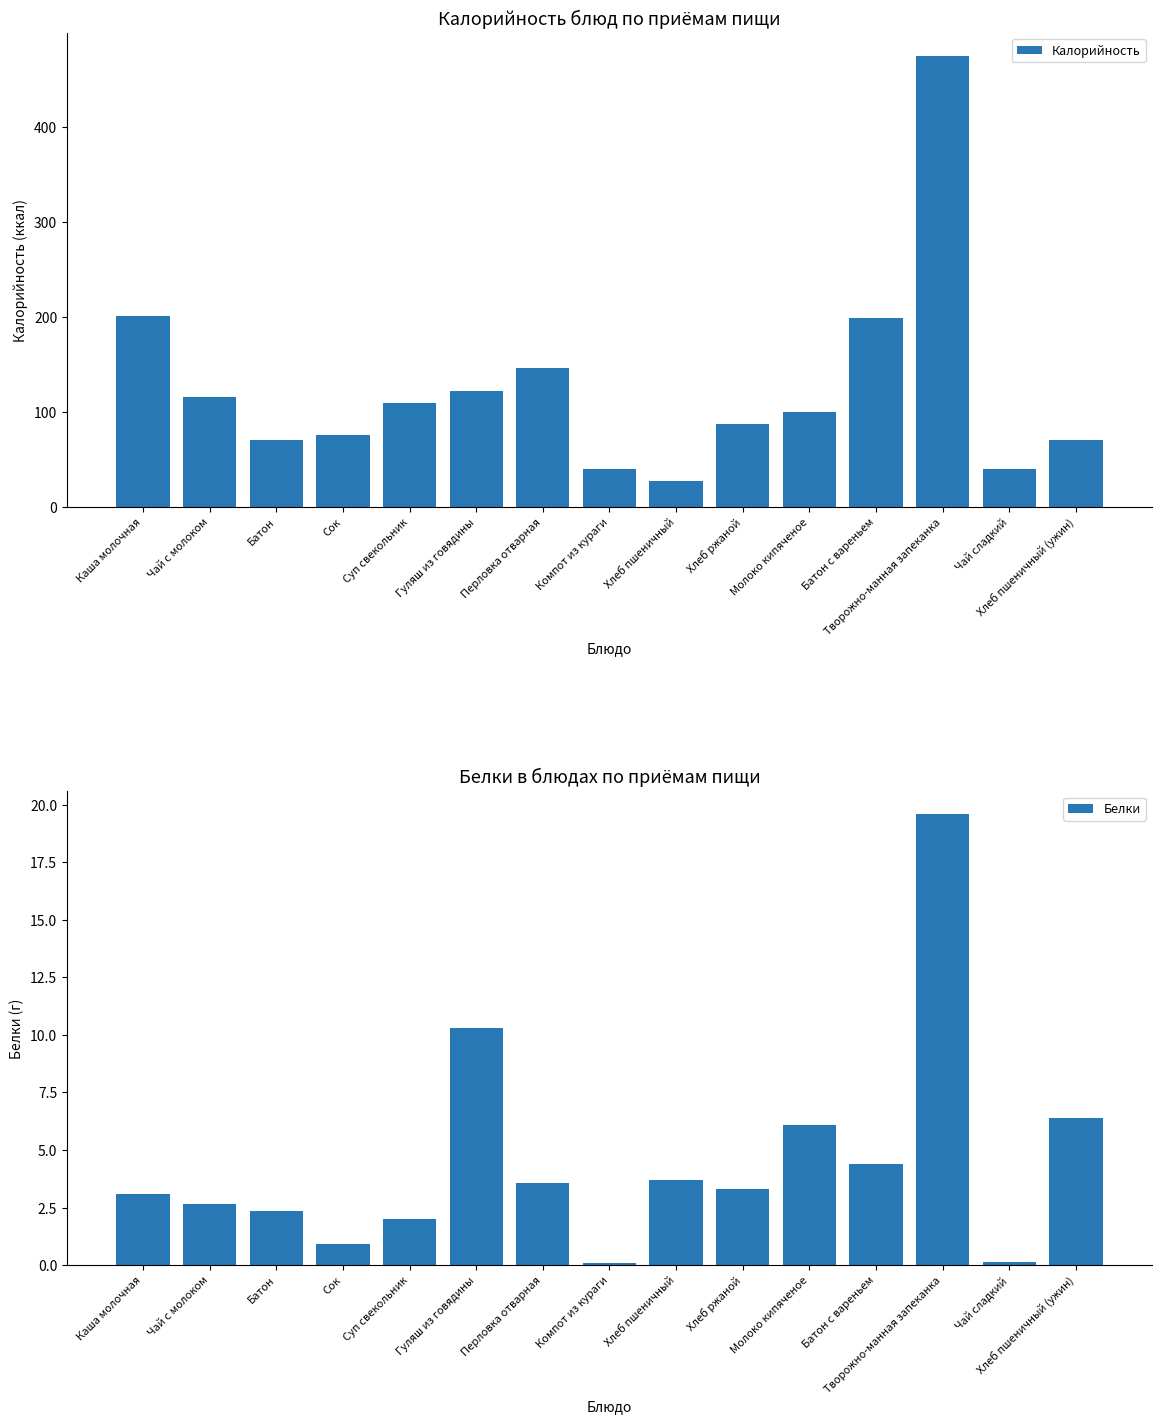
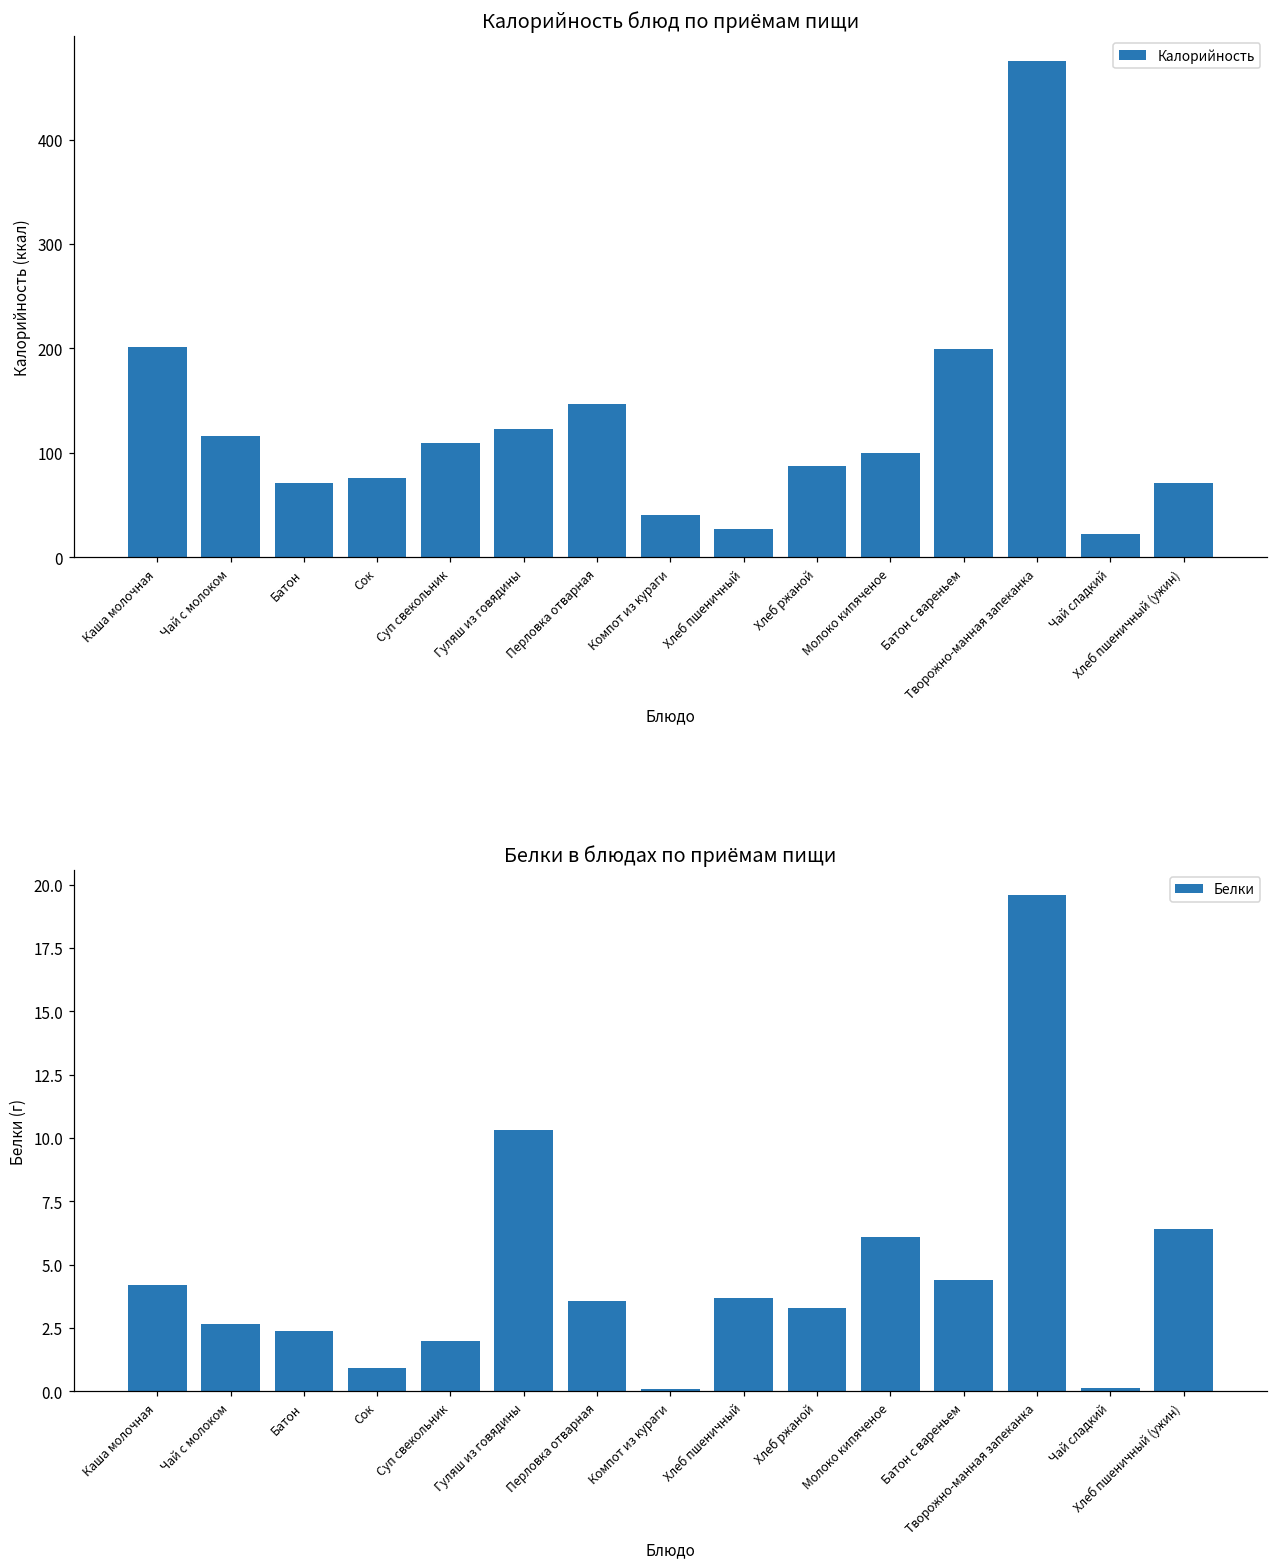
Калорийность блюд по приёмам пищи, Чай сладкий: 40 -> 20
Белки в блюдах по приёмам пищи, Каша молочная: 3.1 -> 4.2
